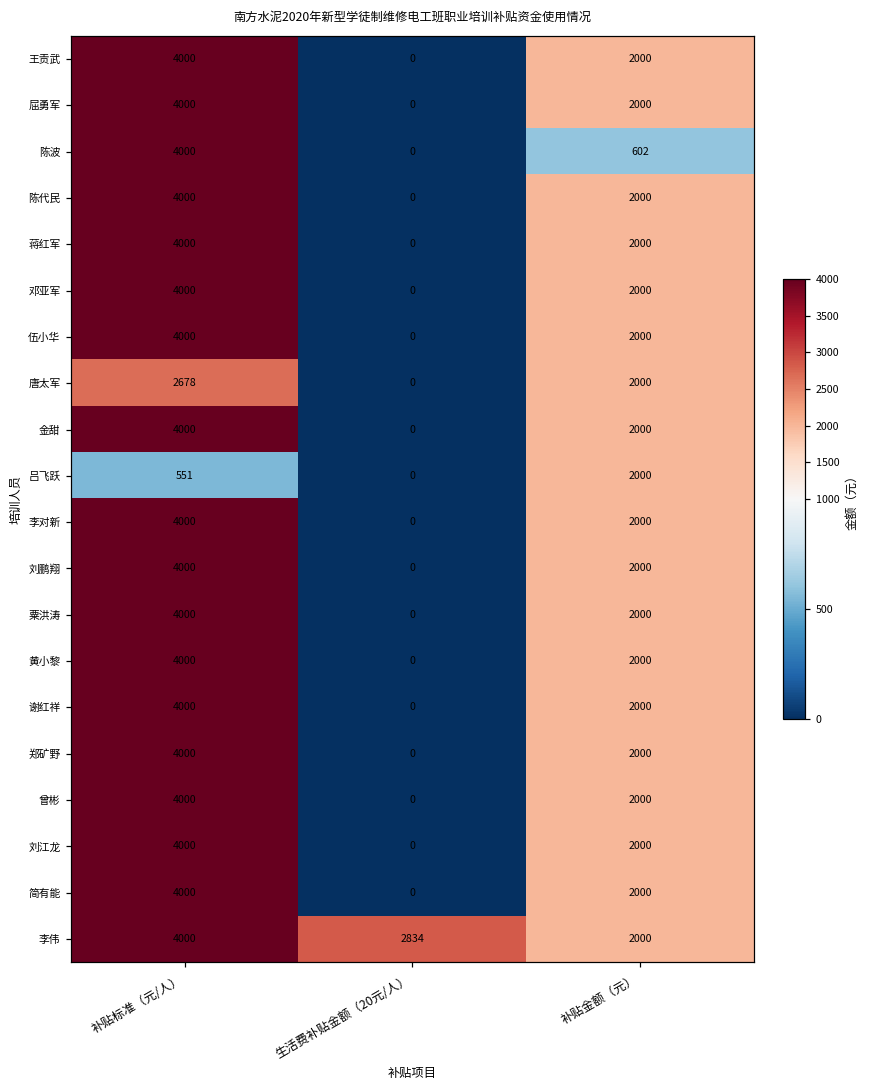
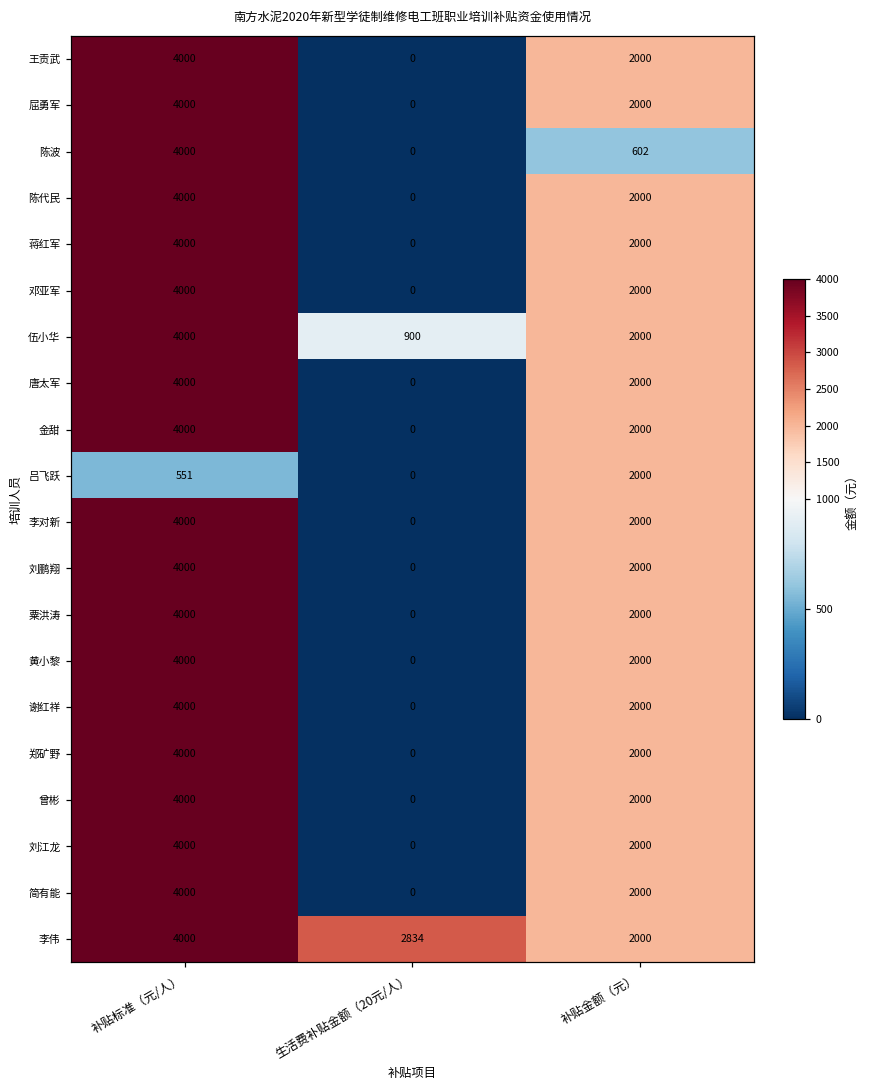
伍小华, 生活费补贴金额（20元/人）: 0 -> 900
唐太军, 补贴标准（元/人）: 2678 -> 4000
